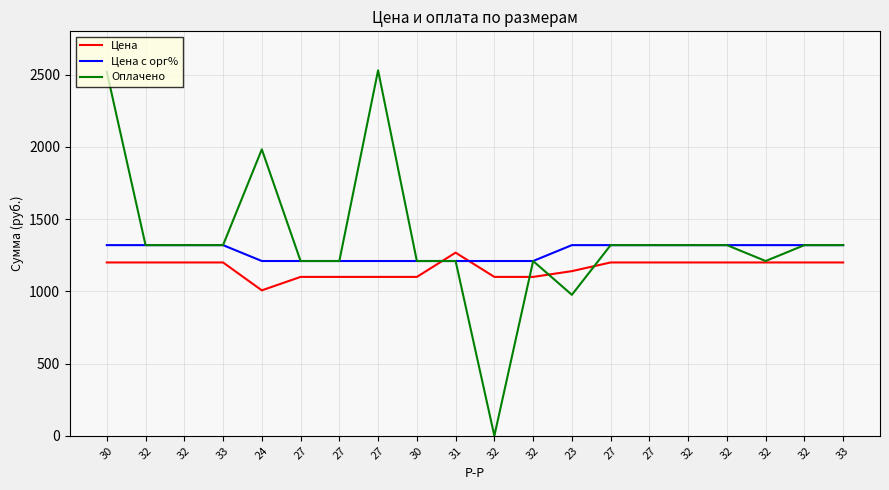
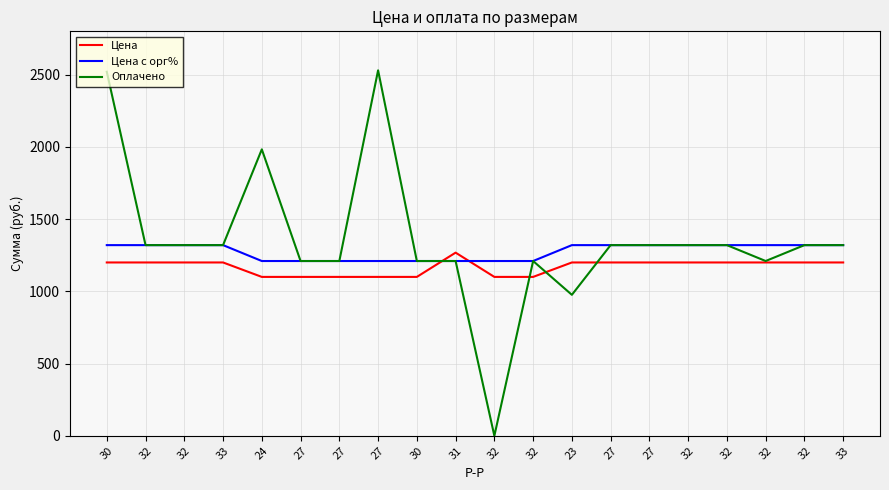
Цена, 24: 1010 -> 1100
Цена, 23: 1140 -> 1200
